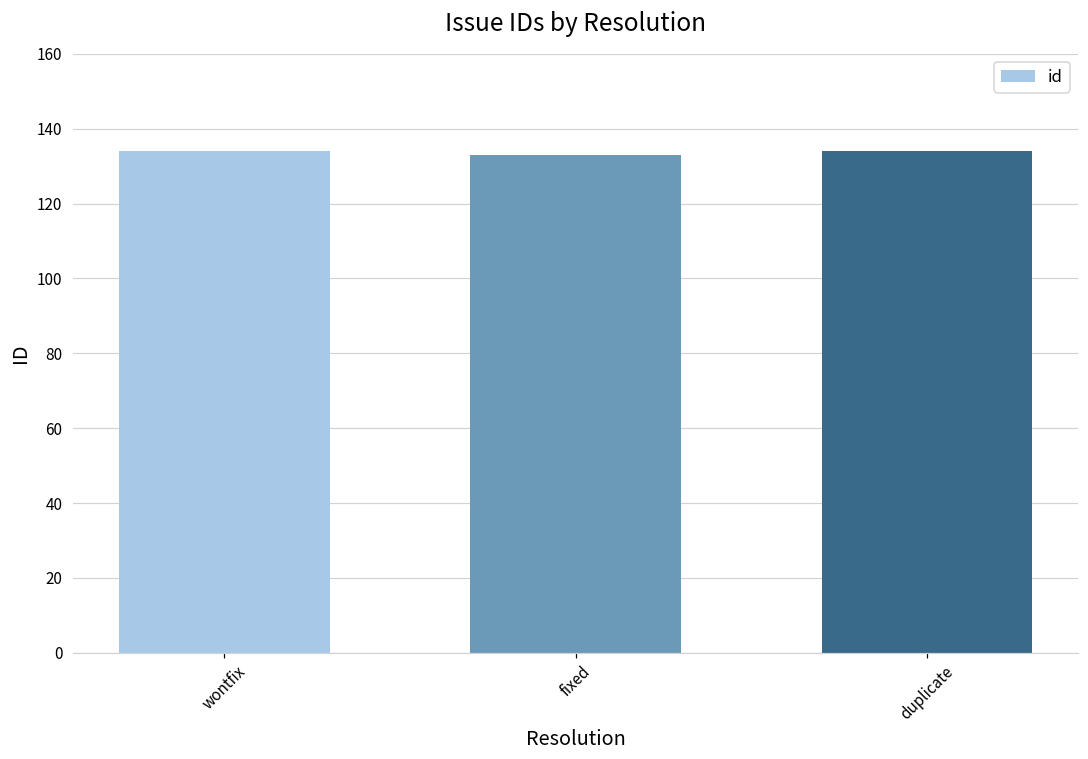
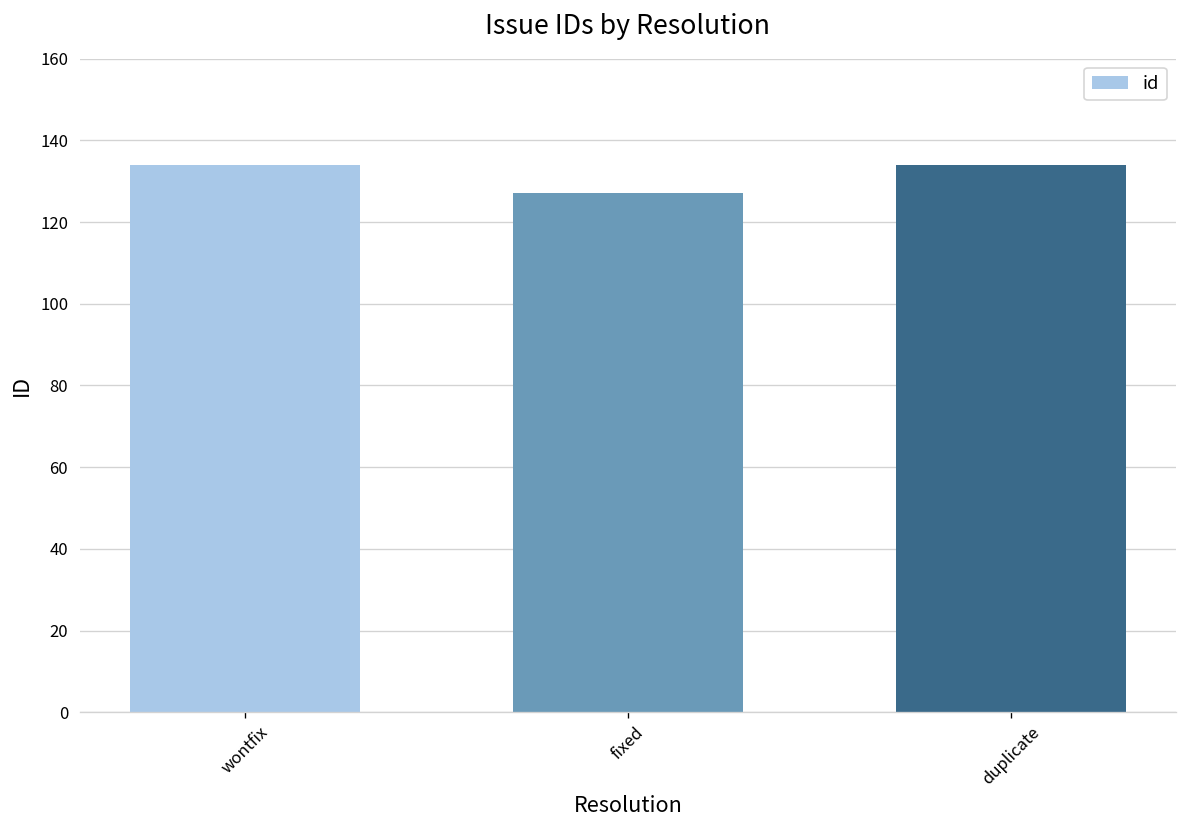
fixed: 133 -> 127
